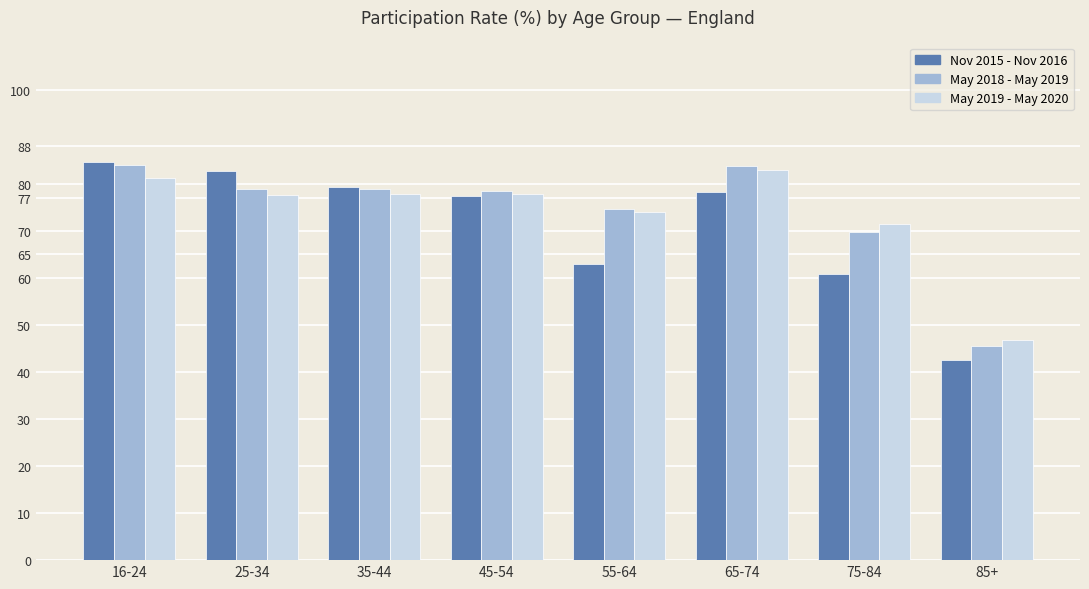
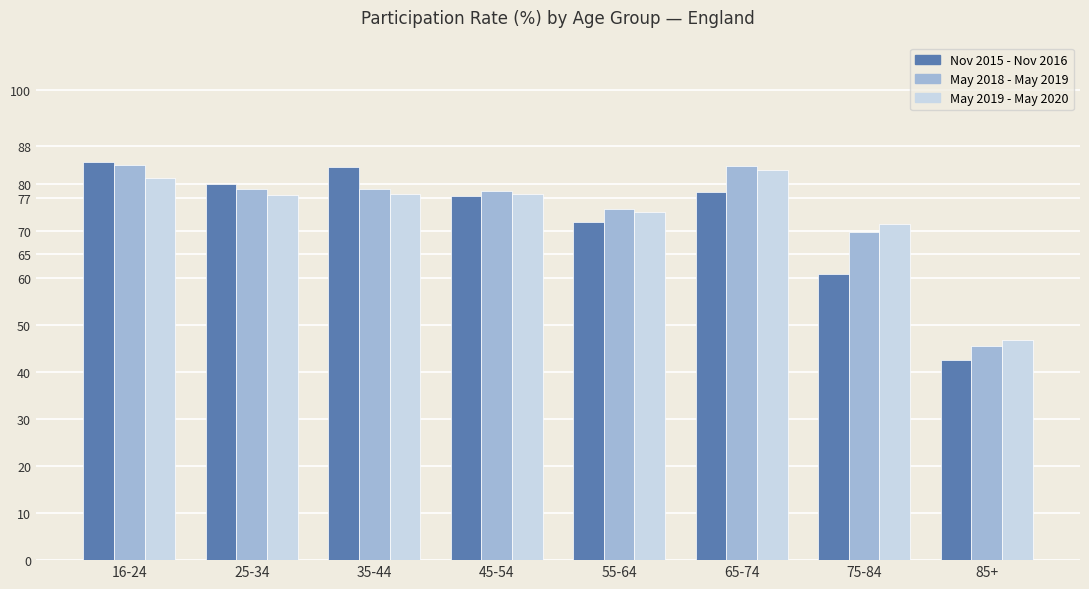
Nov 2015 - Nov 2016, 25-34: 83 -> 80
Nov 2015 - Nov 2016, 35-44: 79 -> 84
Nov 2015 - Nov 2016, 55-64: 63 -> 72
